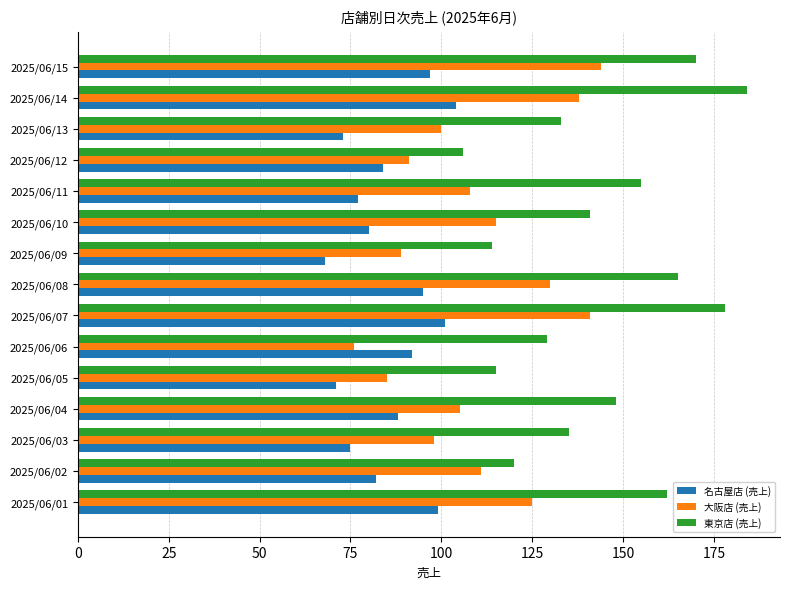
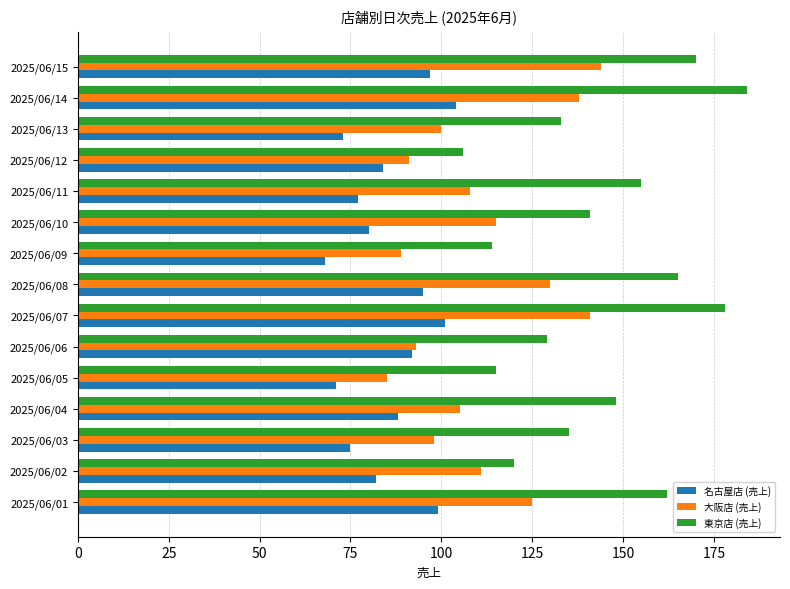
大阪店 (売上), 2025/06/06: 76 -> 93
